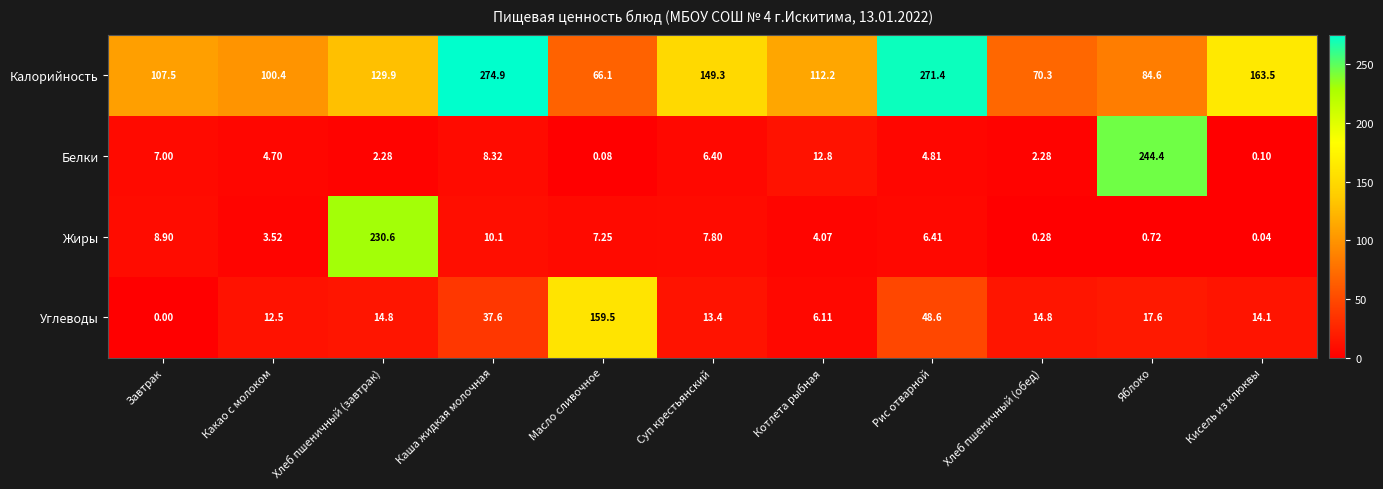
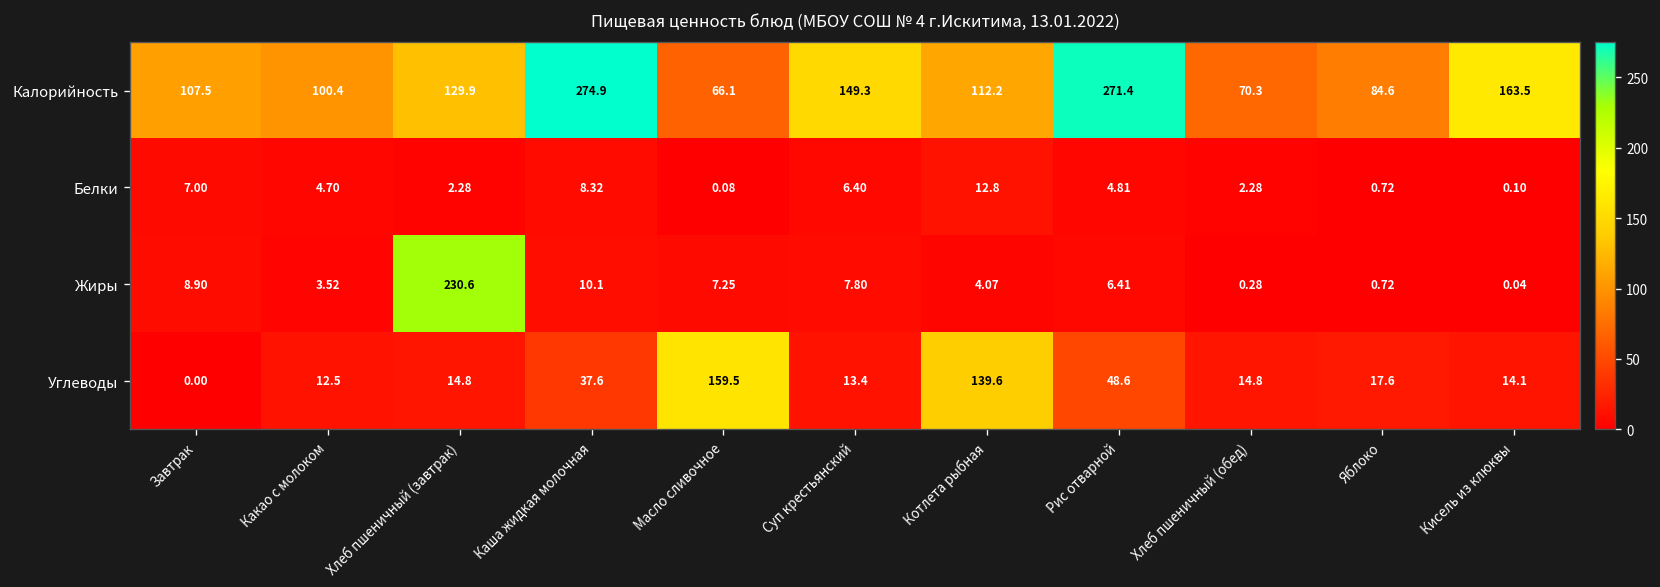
Белки, Яблоко: 244.4 -> 0.72
Углеводы, Котлета рыбная: 6.11 -> 139.6
